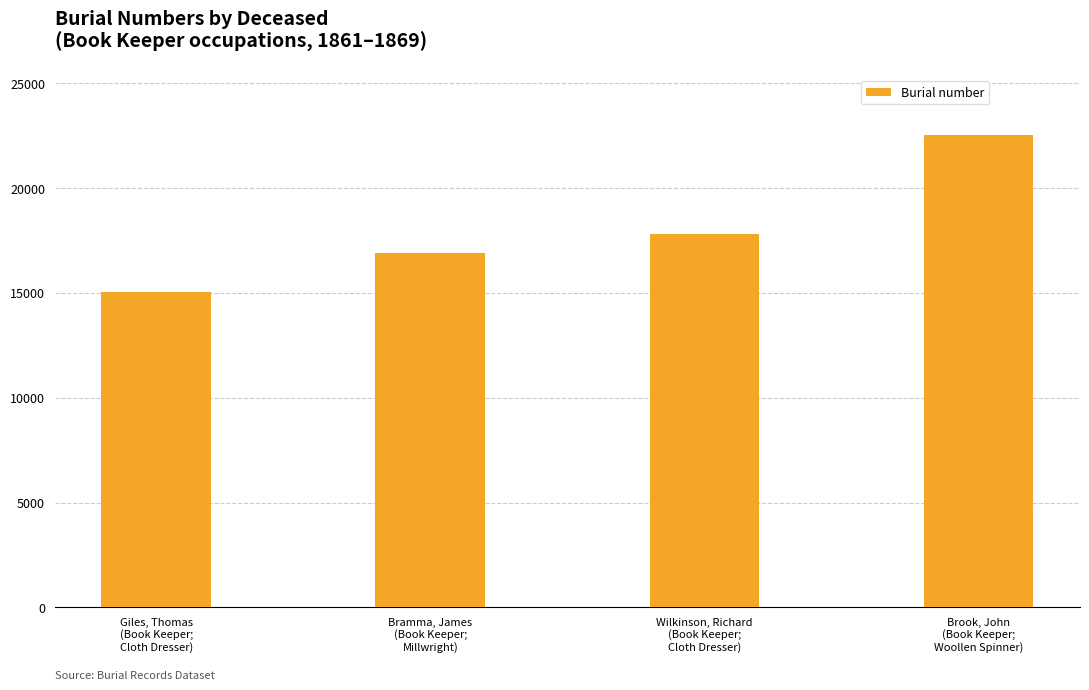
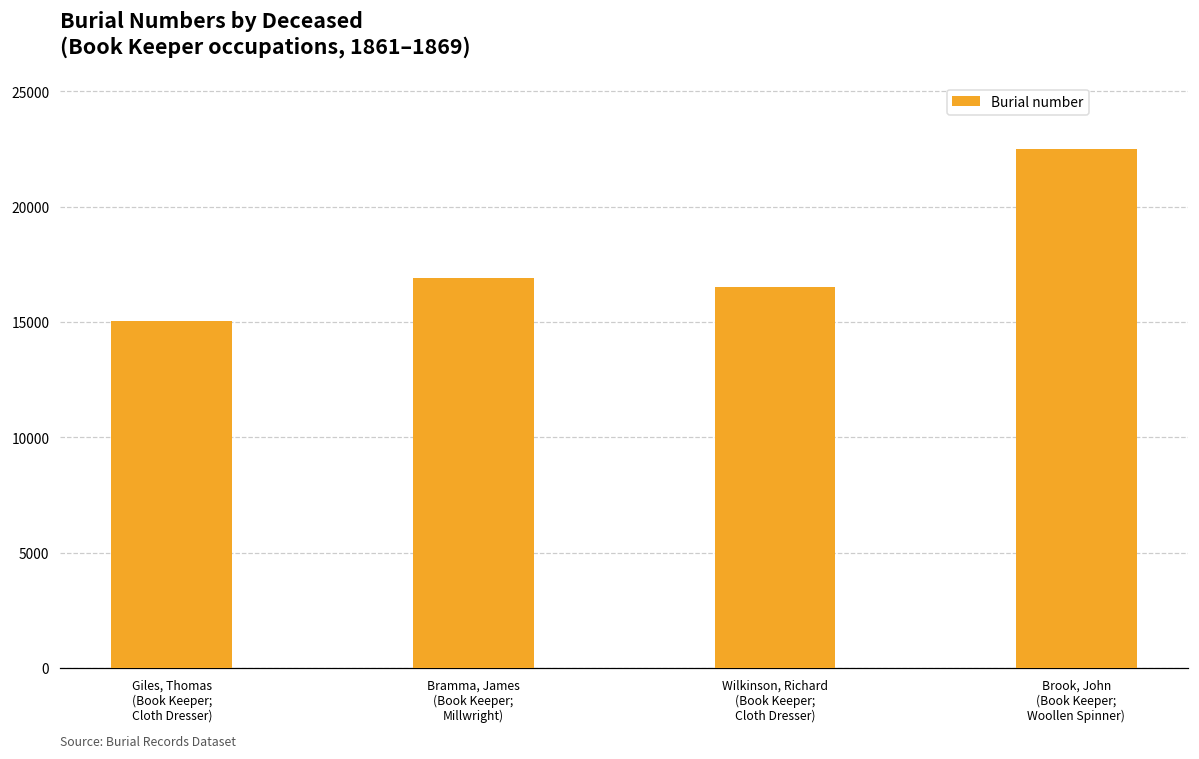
Wilkinson, Richard (Book Keeper; Cloth Dresser): 17800 -> 16500
